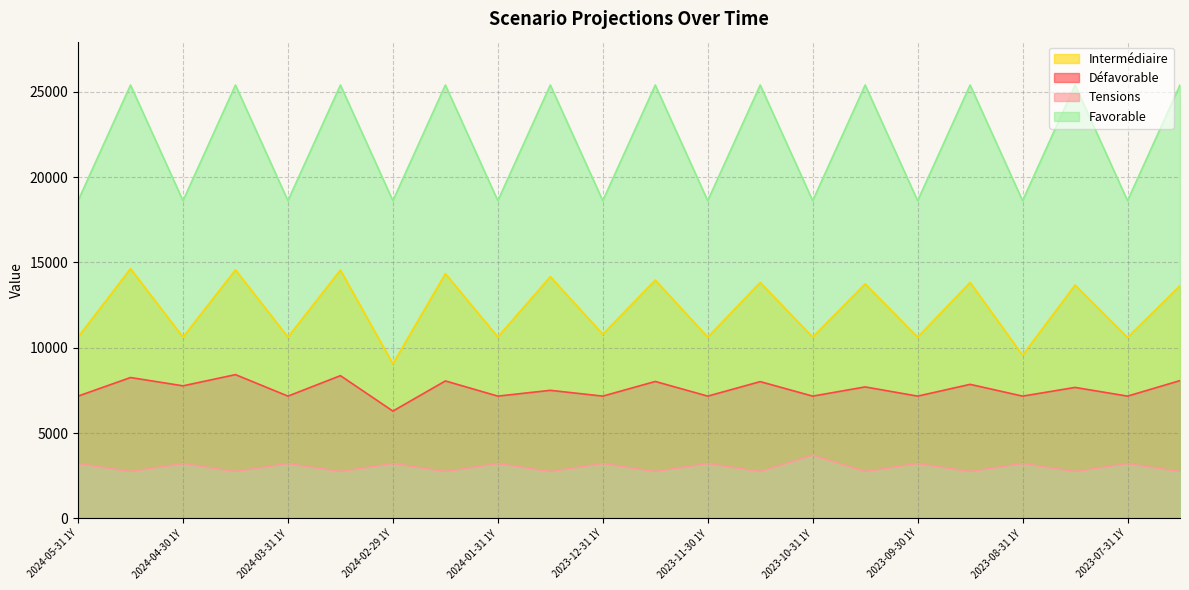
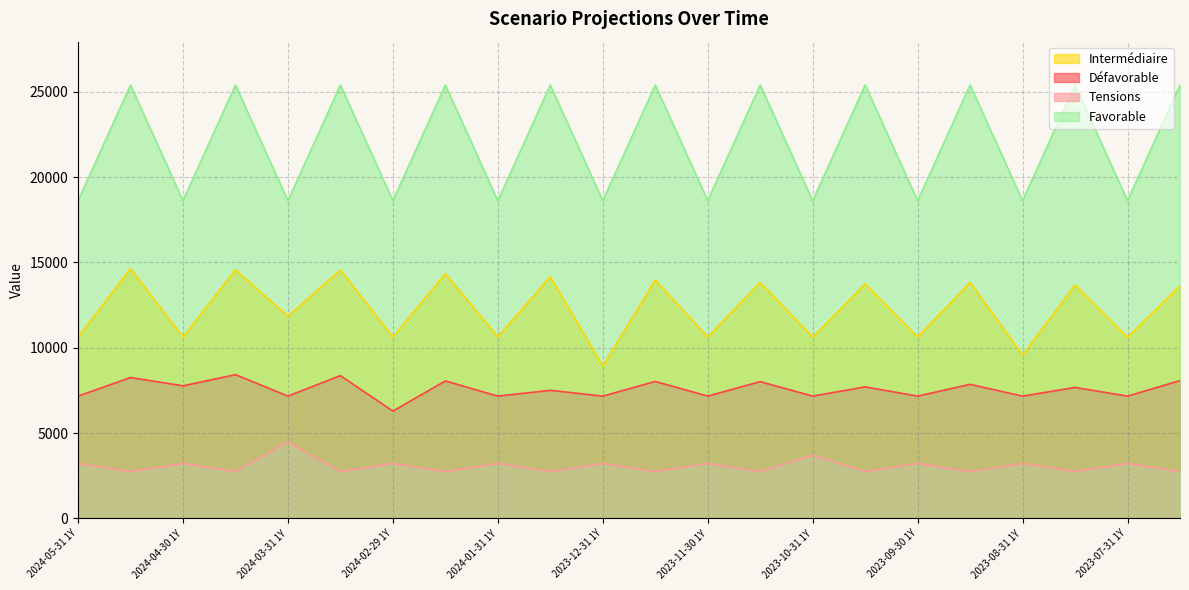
Intermédiaire, 2024-03-31 1Y: 10600 -> 11800
Tensions, 2024-03-31 1Y: 3200 -> 4500
Intermédiaire, 2024-02-29 1Y: 9100 -> 10600
Intermédiaire, 2023-12-31 1Y: 10800 -> 8900
